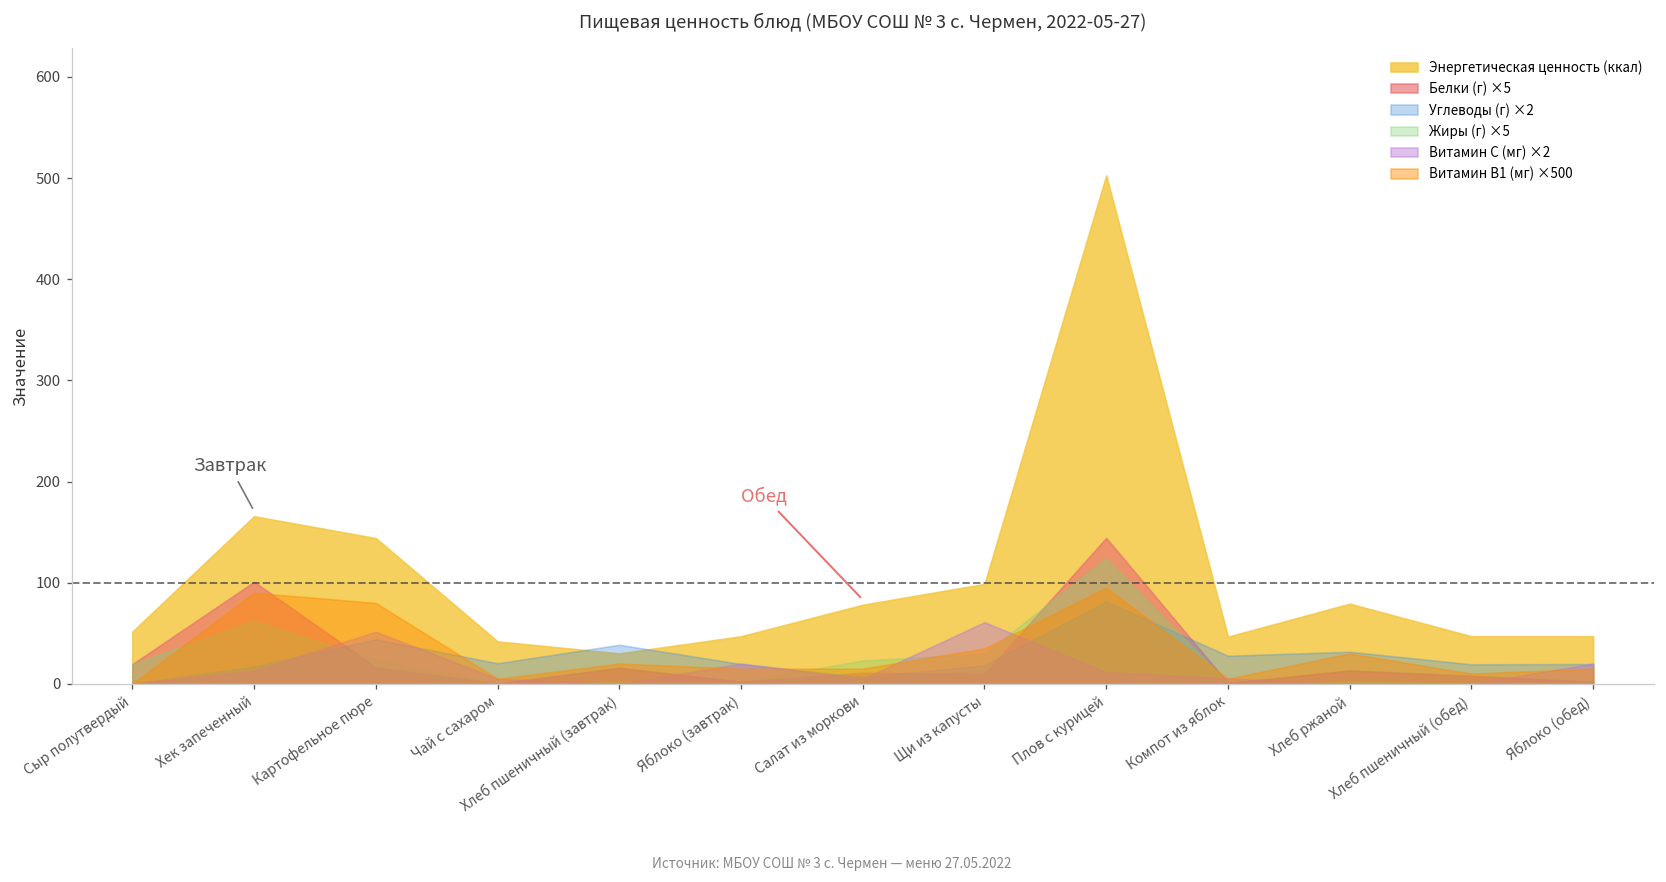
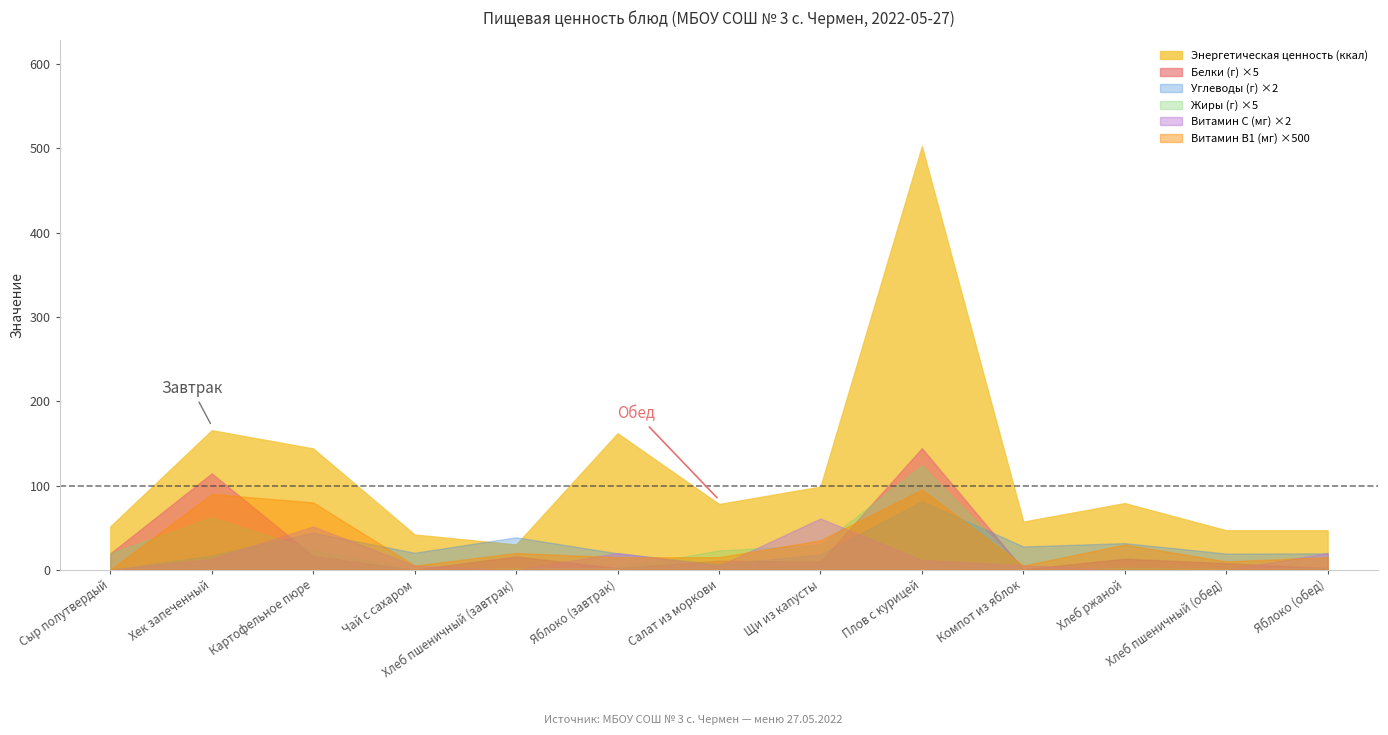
Белки (г) ×5, Хек запеченный: 100 -> 110
Энергетическая ценность (ккал), Яблоко (завтрак): 50 -> 160
Энергетическая ценность (ккал), Компот из яблок: 50 -> 60
